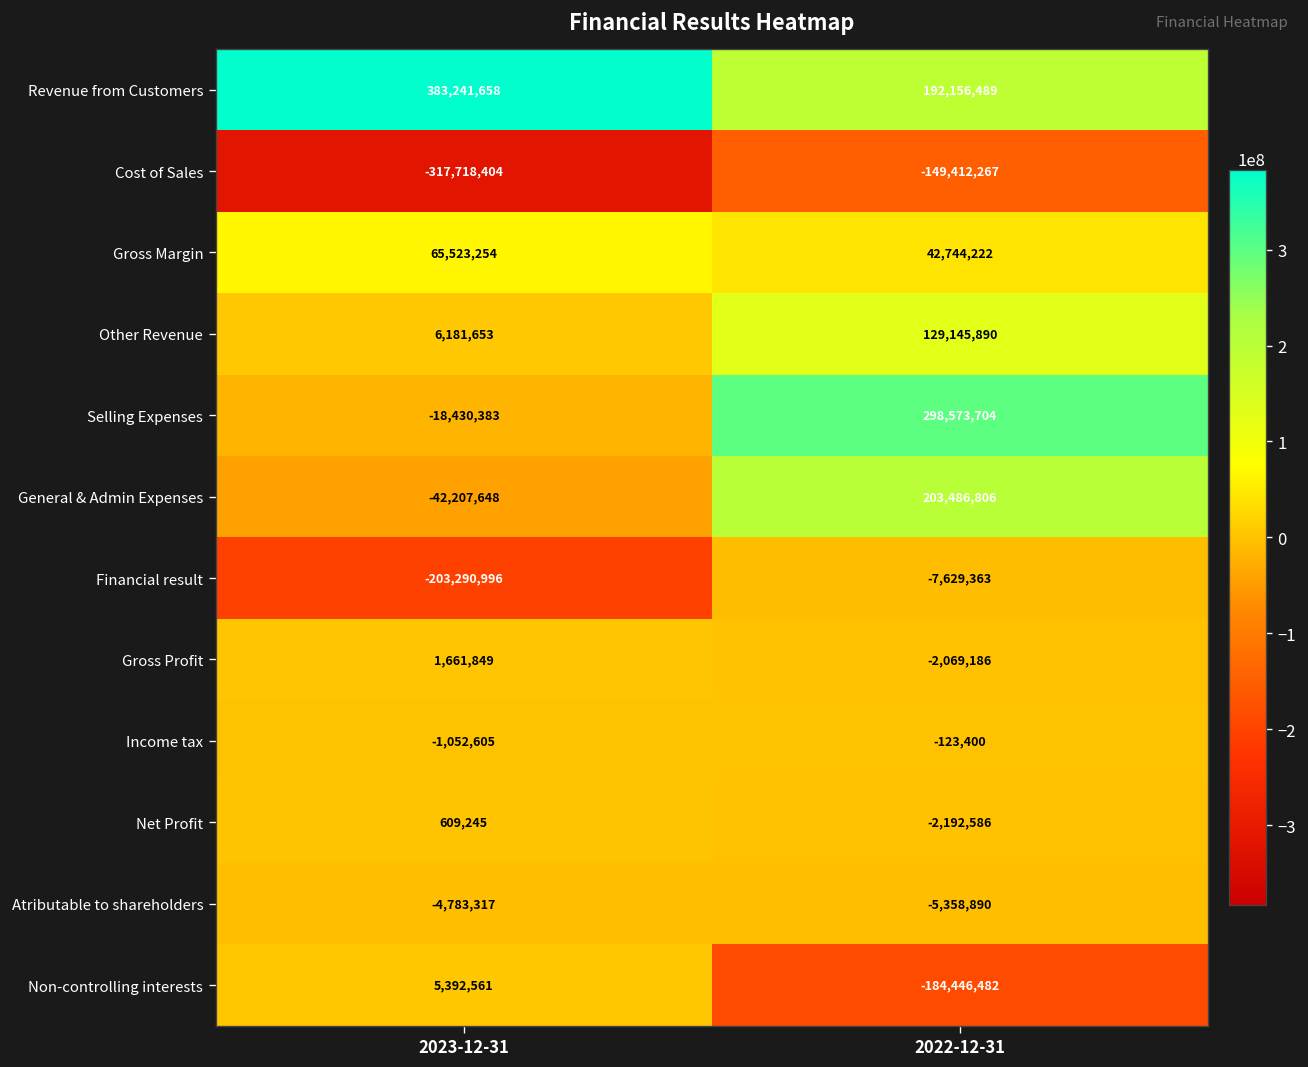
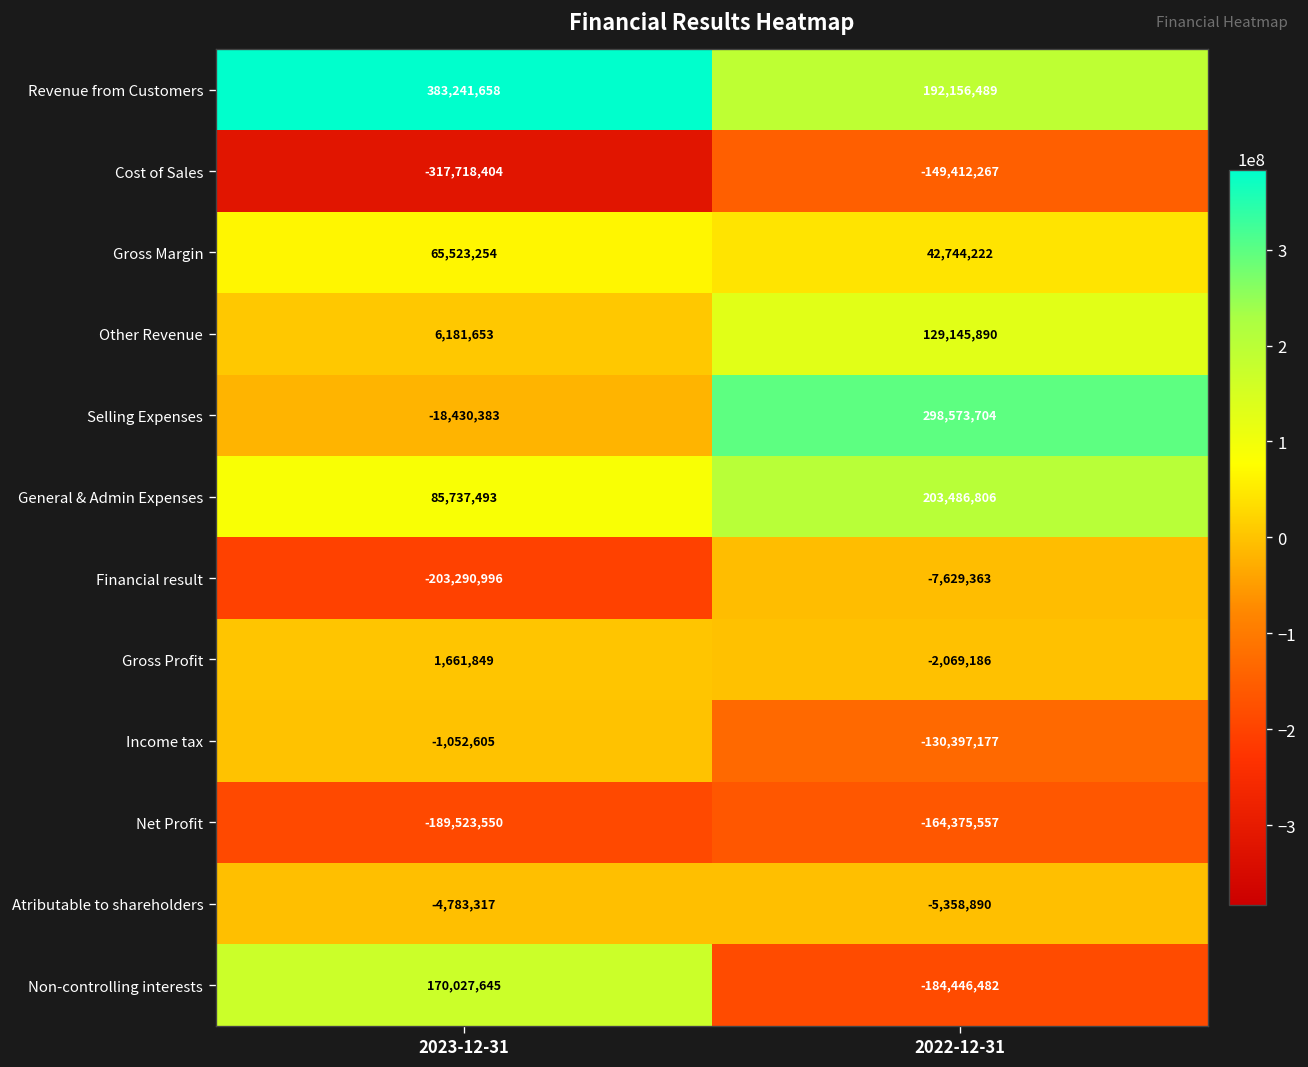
General & Admin Expenses, 2023-12-31: -42,207,648 -> 85,737,493
Income tax, 2022-12-31: -123,400 -> -130,397,177
Net Profit, 2023-12-31: 609,245 -> -189,523,550
Net Profit, 2022-12-31: -2,192,586 -> -164,375,557
Non-controlling interests, 2023-12-31: 5,392,561 -> 170,027,645
